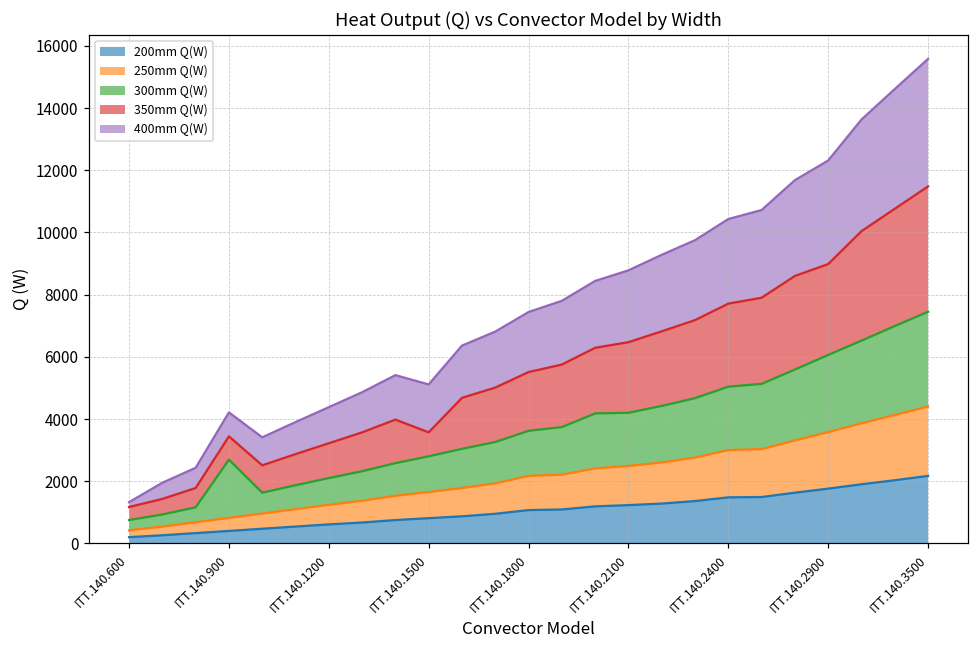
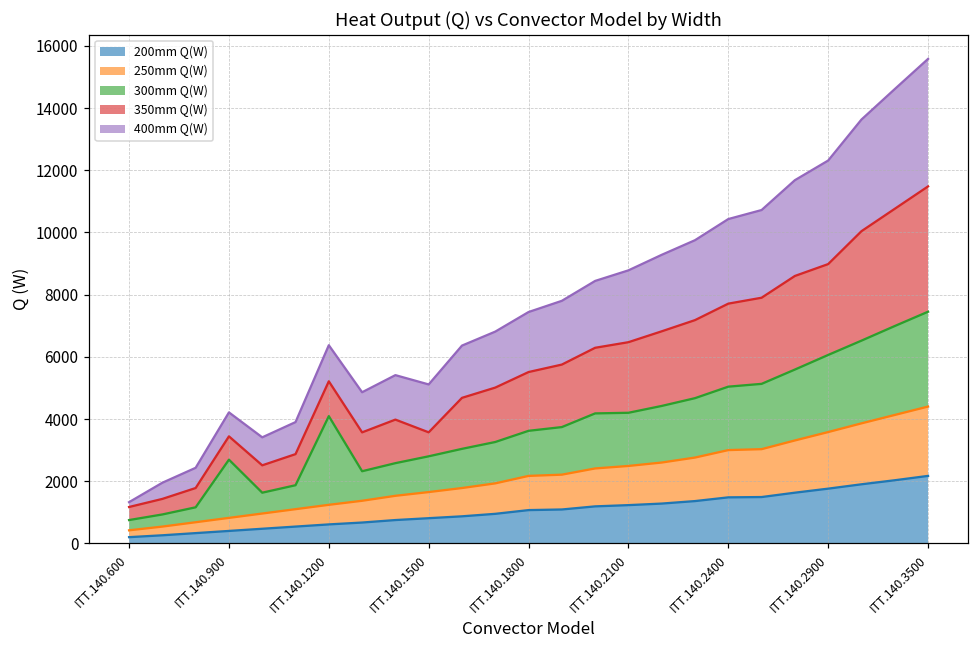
300mm Q(W), ITT.140.1200: 900 -> 2900
